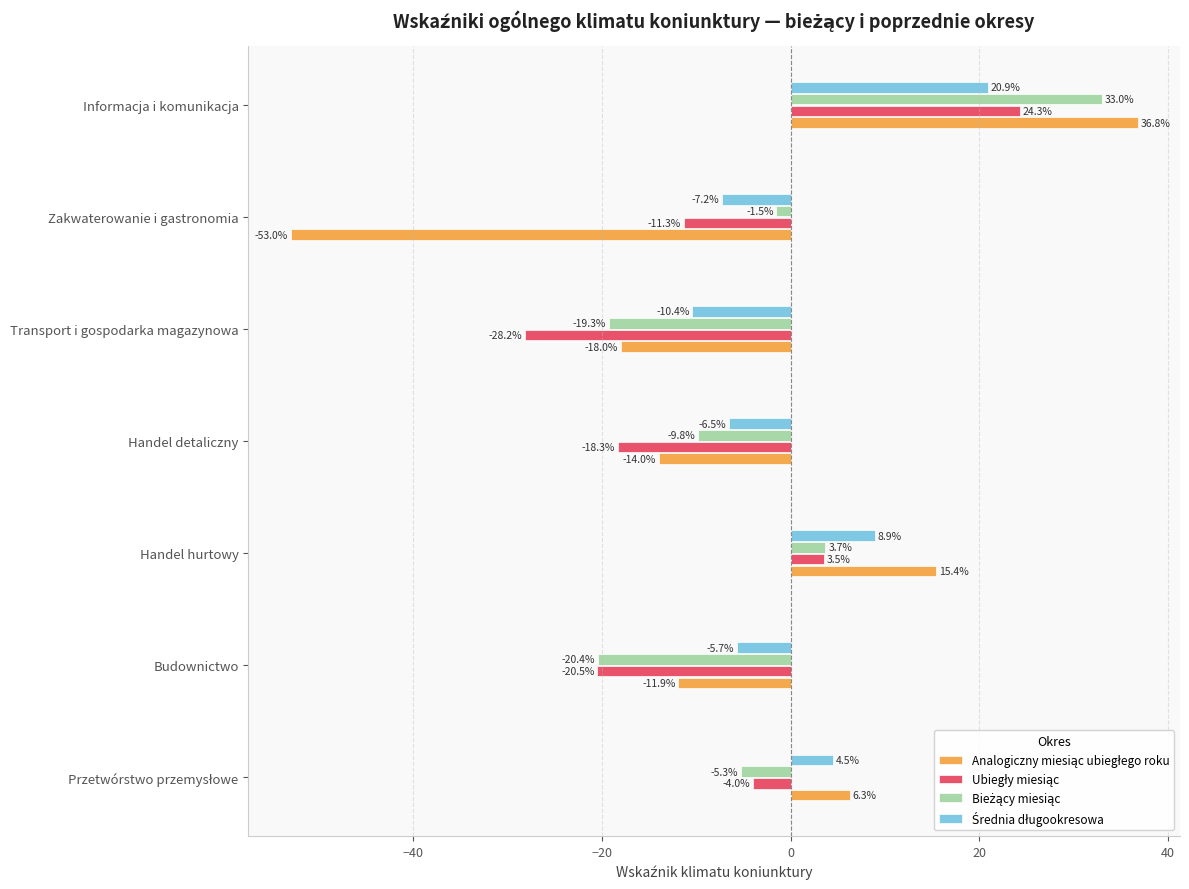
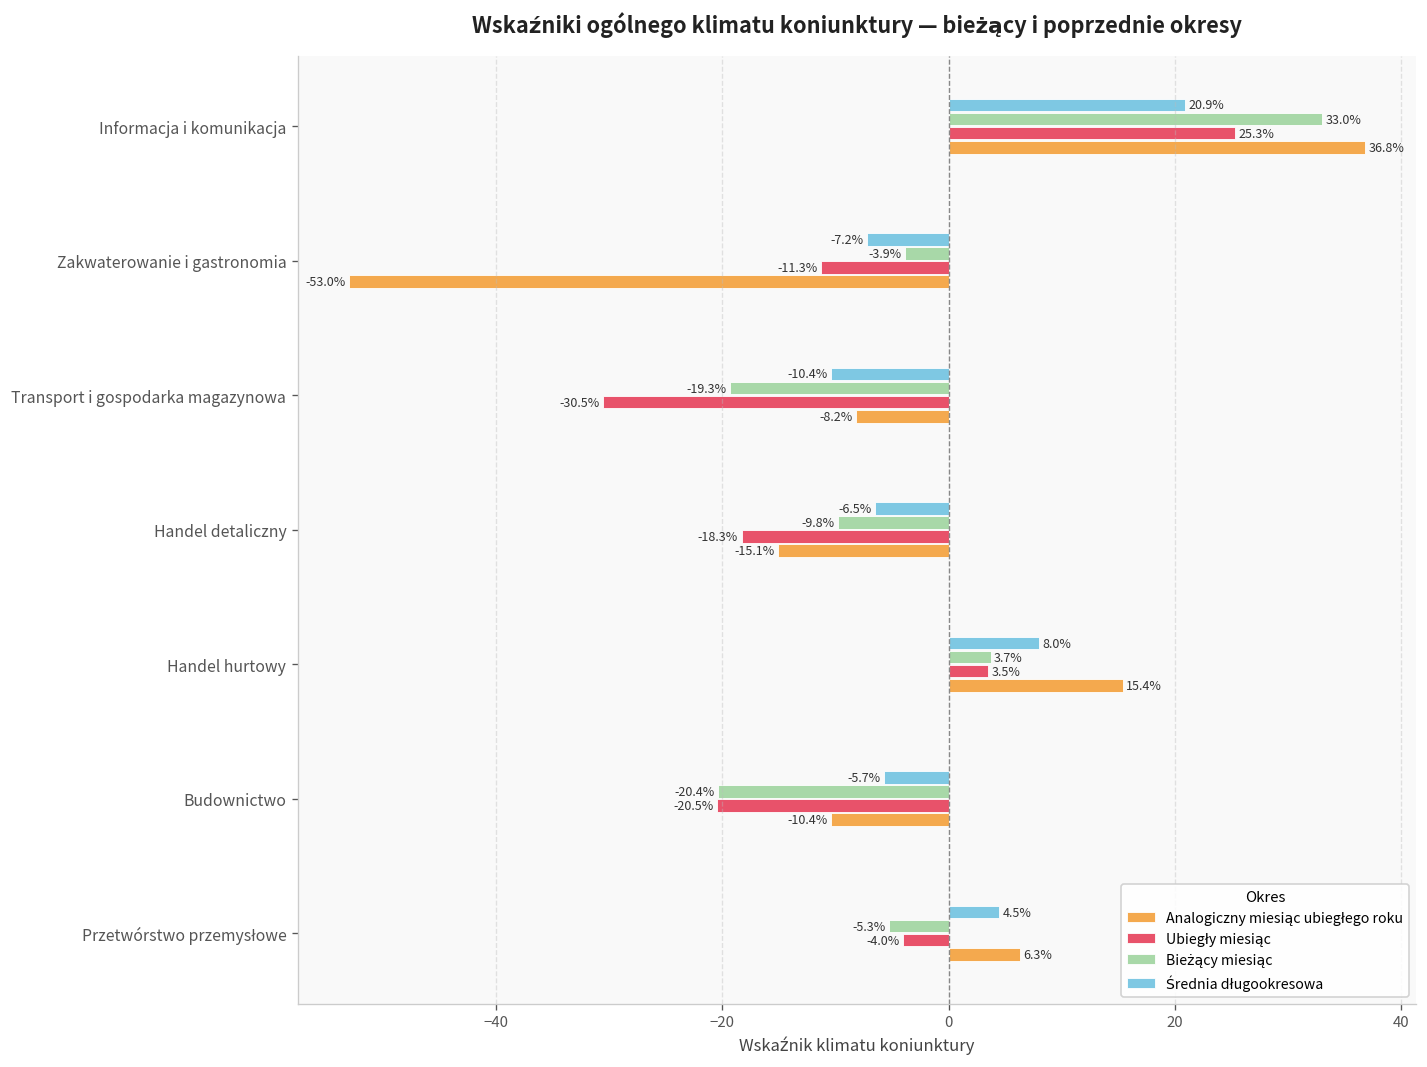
Ubiegły miesiąc, Informacja i komunikacja: 24.3% -> 25.3%
Bieżący miesiąc, Zakwaterowanie i gastronomia: -1.5% -> -3.9%
Ubiegły miesiąc, Transport i gospodarka magazynowa: -28.2% -> -30.5%
Analogiczny miesiąc ubiegłego roku, Transport i gospodarka magazynowa: -18.0% -> -8.2%
Analogiczny miesiąc ubiegłego roku, Handel detaliczny: -14.0% -> -15.1%
Średnia długookresowa, Handel hurtowy: 8.9% -> 8.0%
Analogiczny miesiąc ubiegłego roku, Budownictwo: -11.9% -> -10.4%
